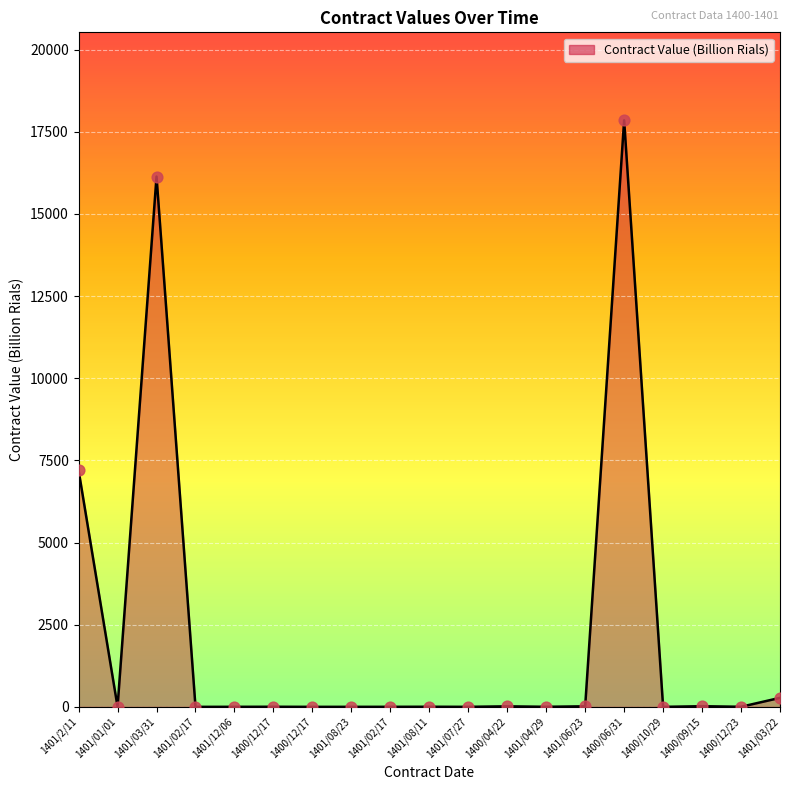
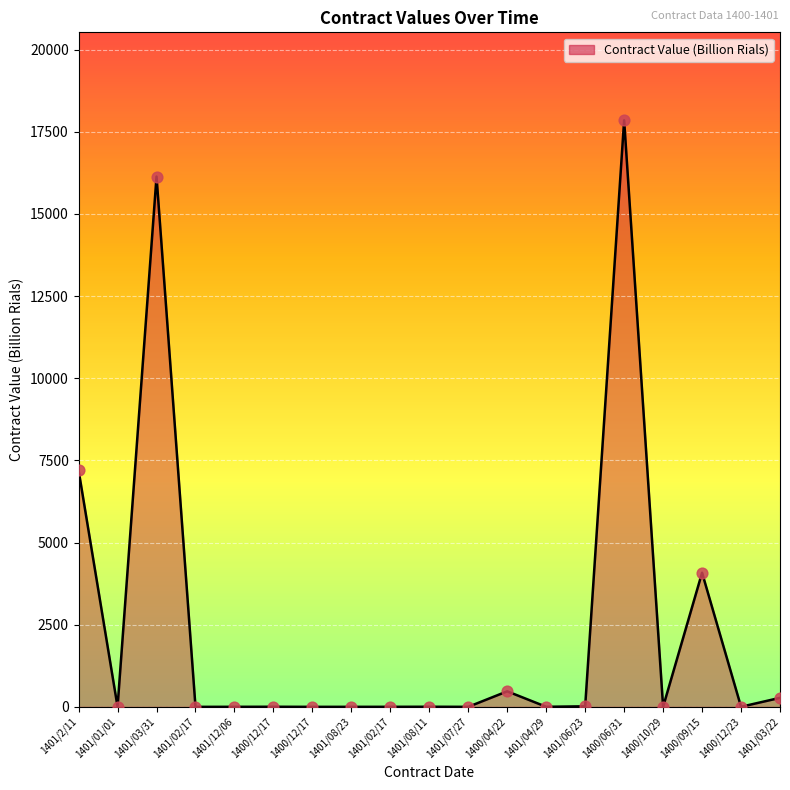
1400/04/22: 0 -> 500
1400/09/15: 0 -> 4100
